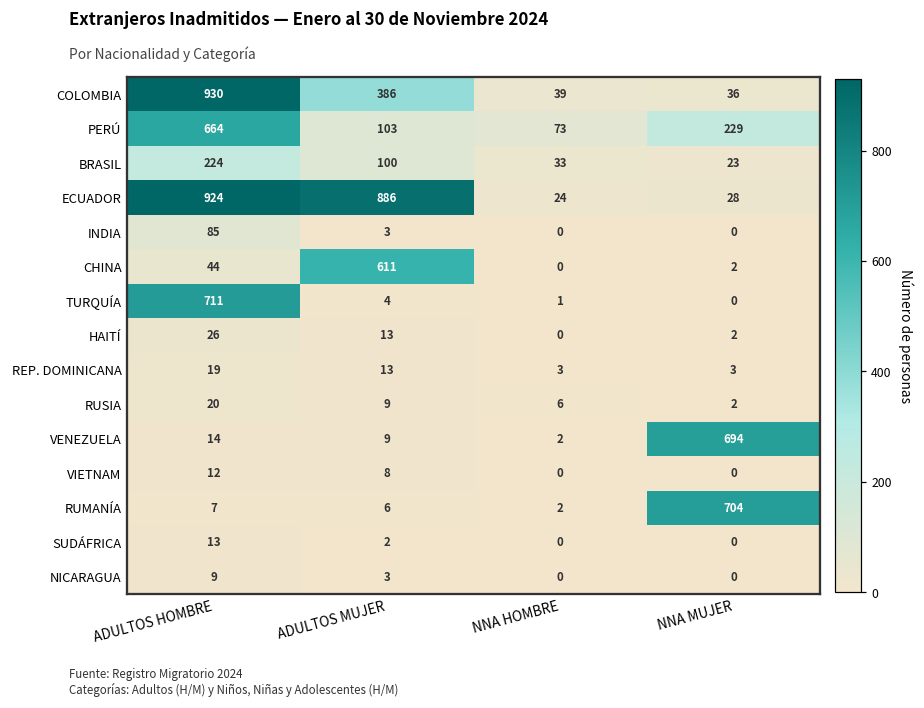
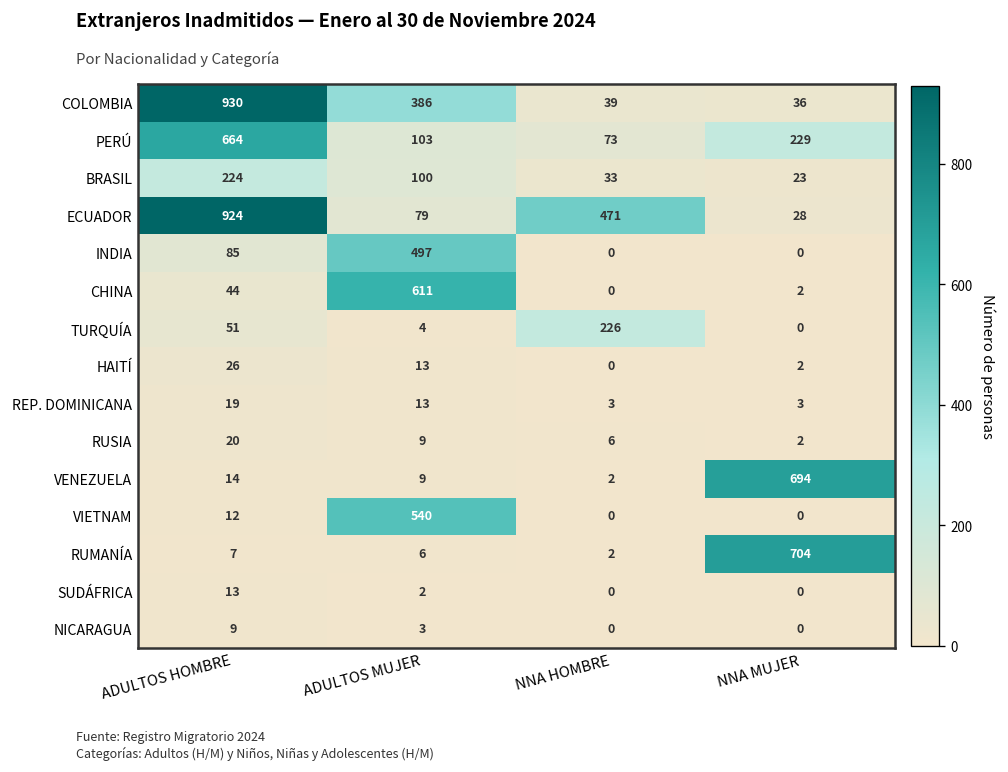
ECUADOR, ADULTOS MUJER: 886 -> 79
ECUADOR, NNA HOMBRE: 24 -> 471
INDIA, ADULTOS MUJER: 3 -> 497
TURQUÍA, ADULTOS HOMBRE: 711 -> 51
TURQUÍA, NNA HOMBRE: 1 -> 226
VIETNAM, ADULTOS MUJER: 8 -> 540
